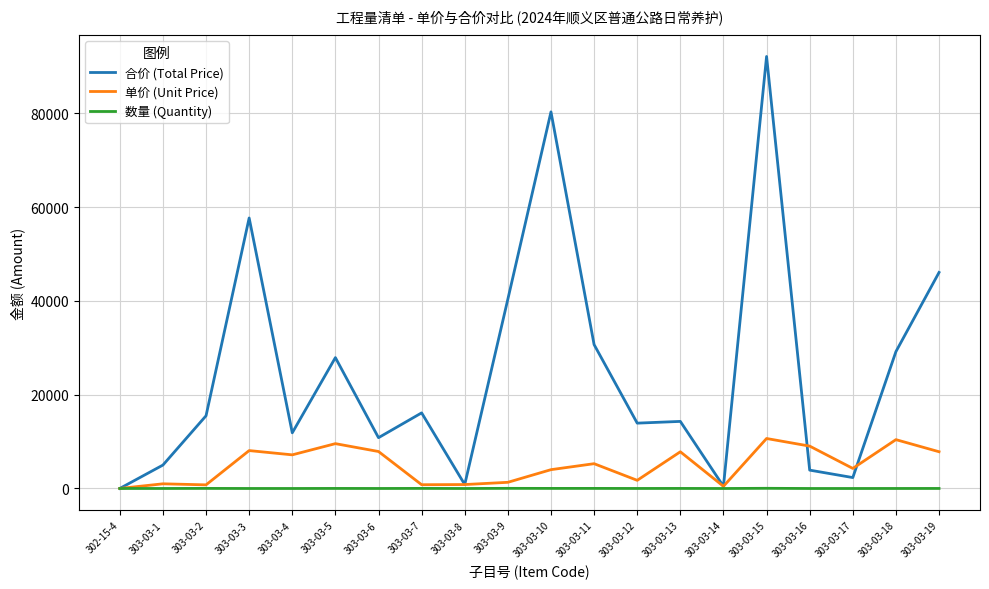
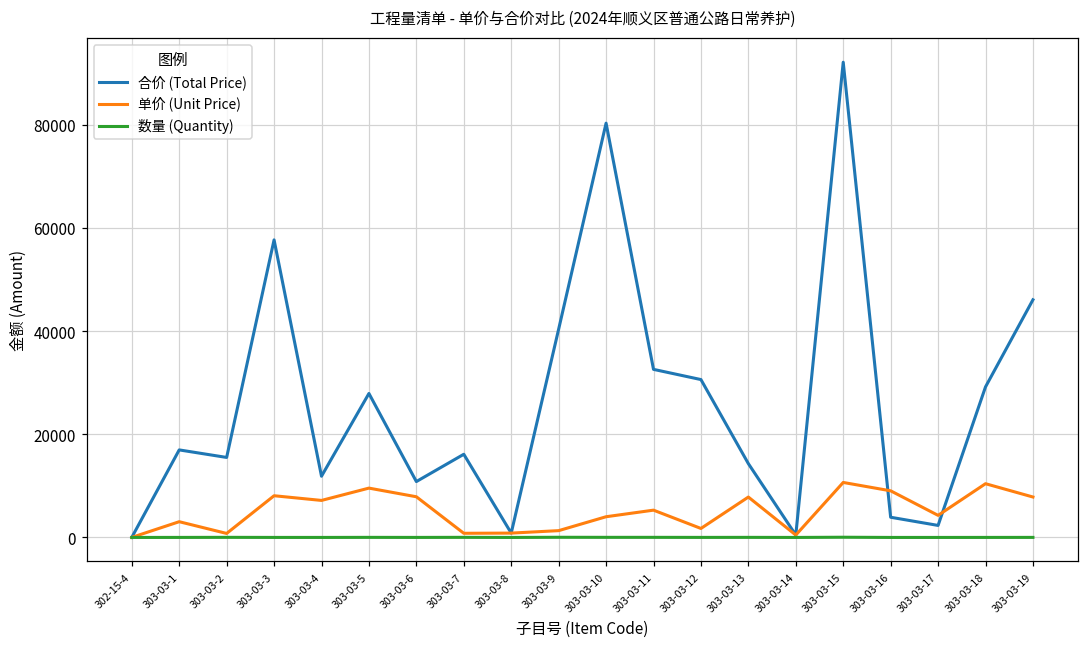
合价 (Total Price), 303-03-1: 5000 -> 17000
单价 (Unit Price), 303-03-1: 1000 -> 3000
合价 (Total Price), 303-03-11: 31000 -> 33000
合价 (Total Price), 303-03-12: 14000 -> 31000
